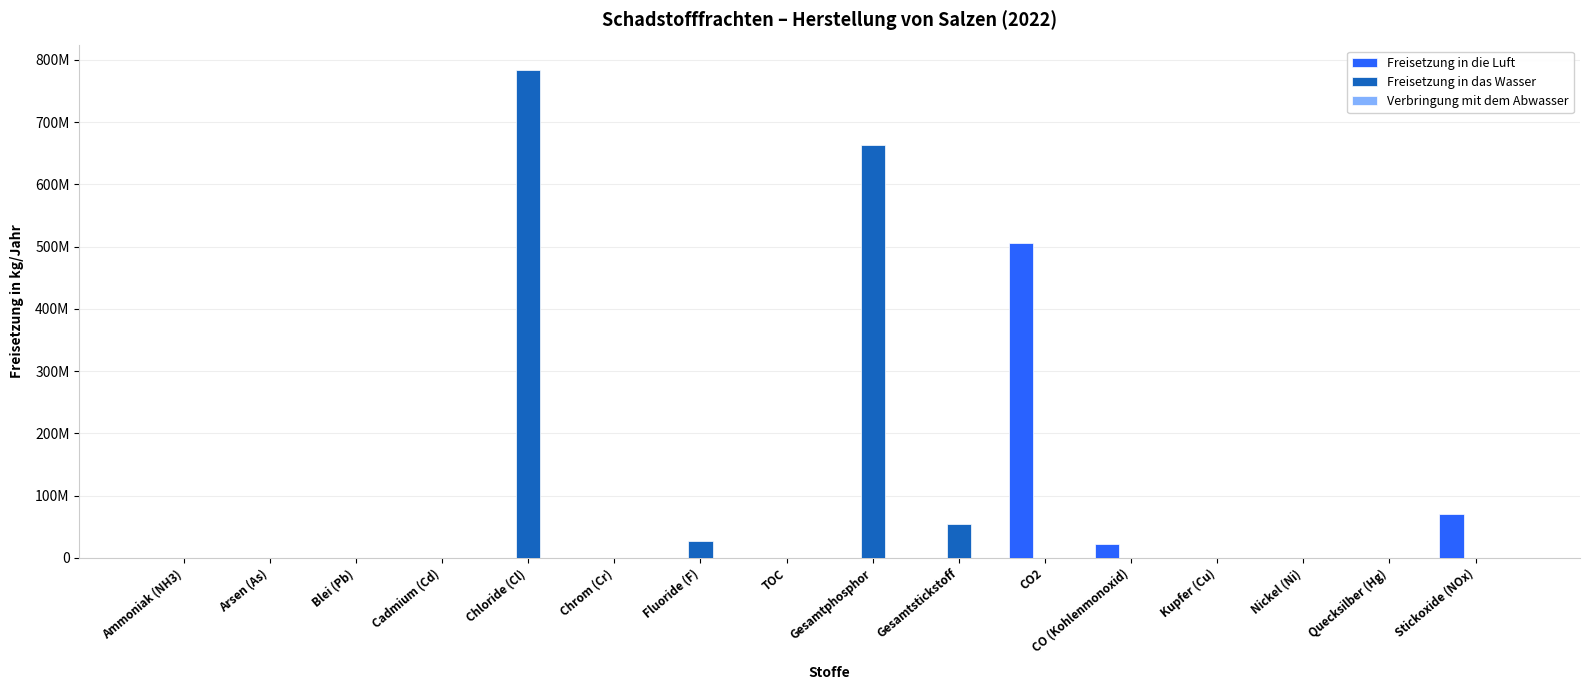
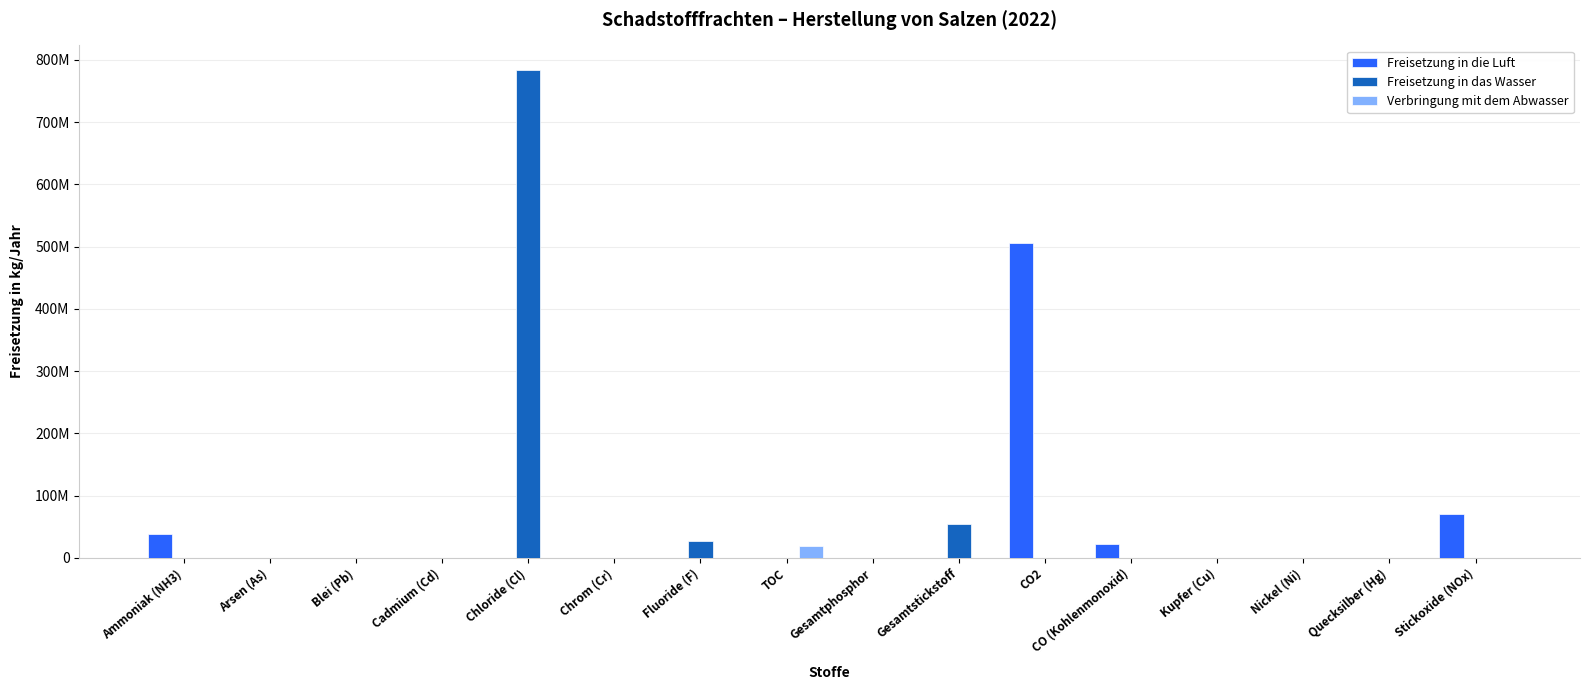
Freisetzung in die Luft, Ammoniak (NH3): 0 -> 40000000
Verbringung mit dem Abwasser, TOC: 0 -> 20000000
Freisetzung in das Wasser, Gesamtphosphor: 660000000 -> 0
